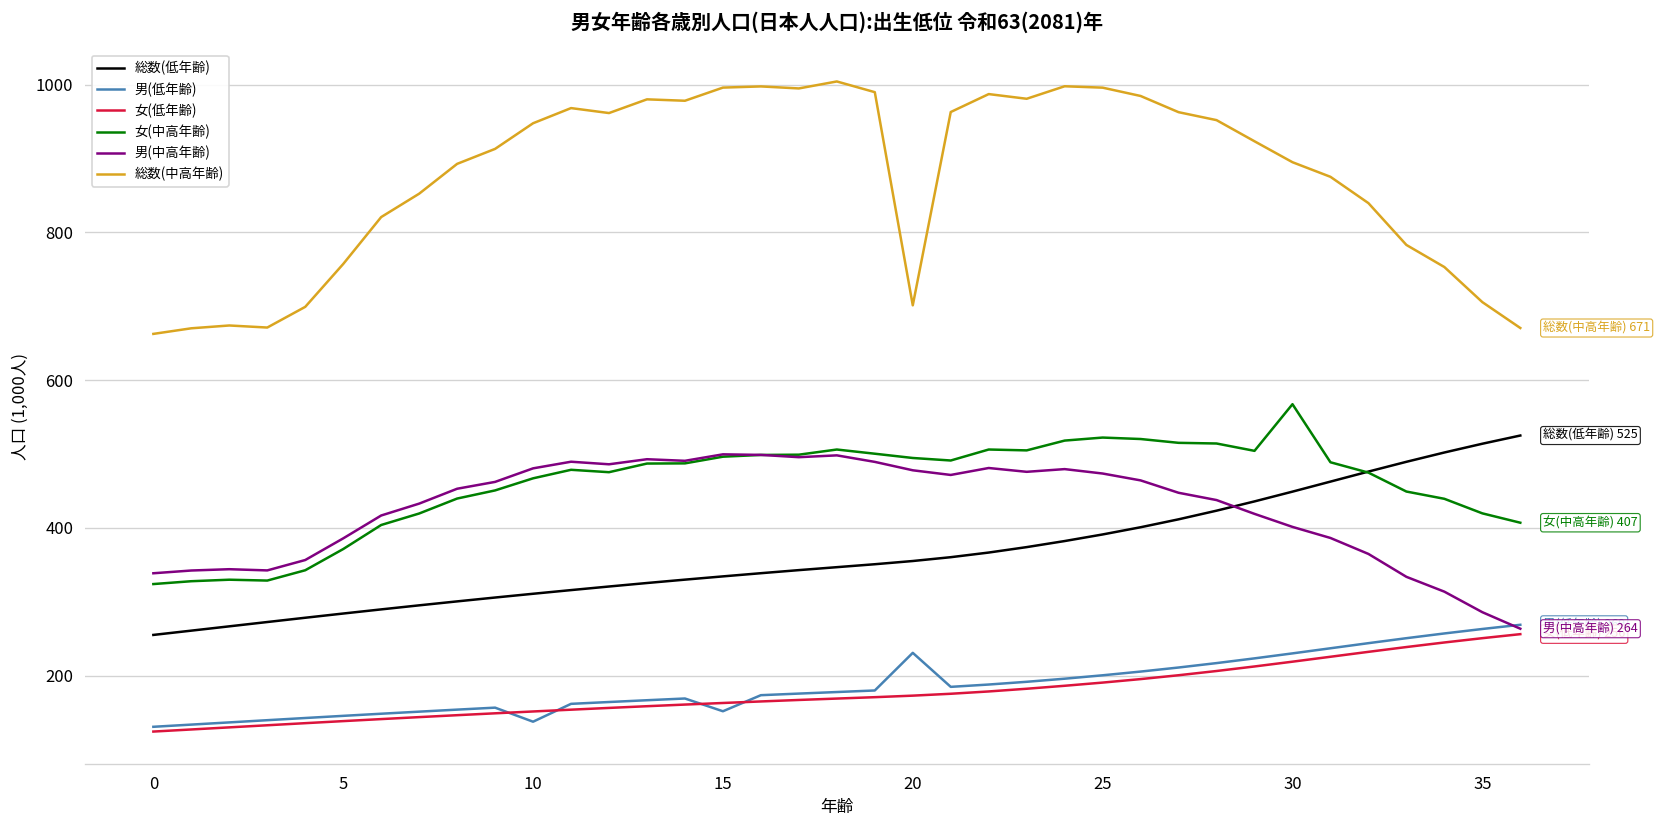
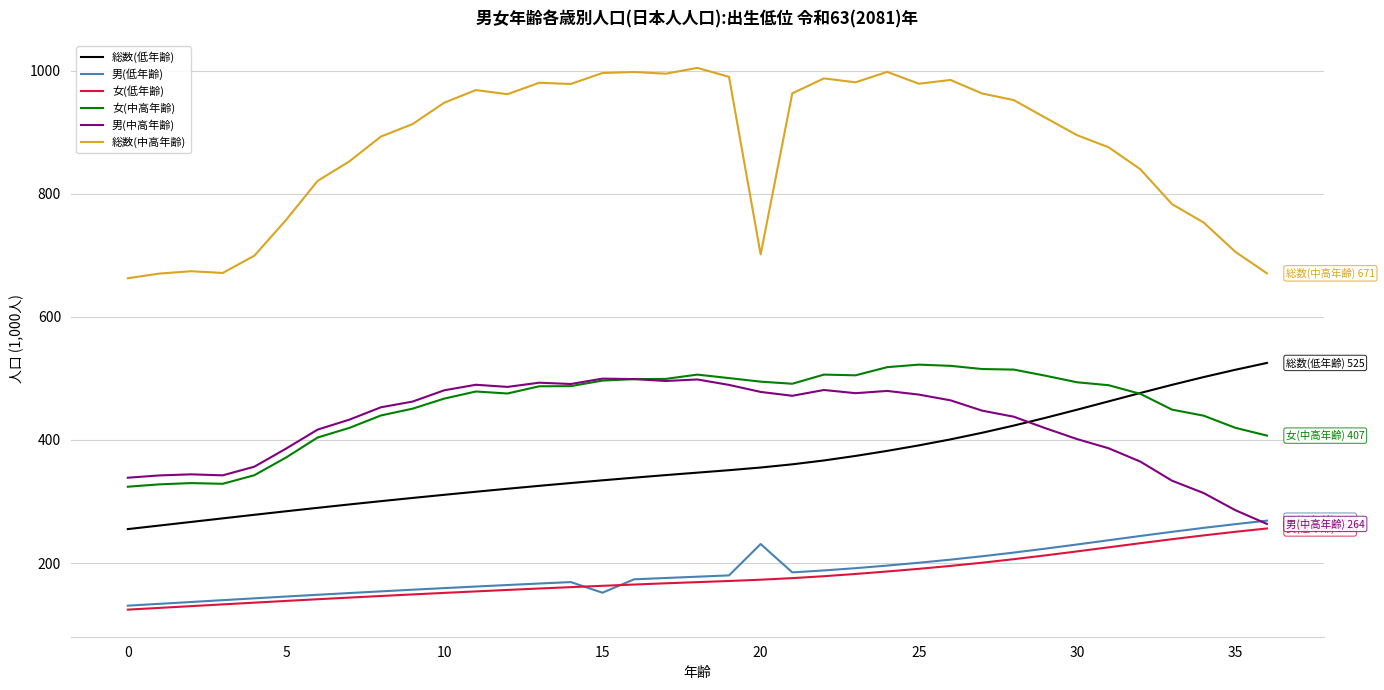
男(低年齢), 10: 140 -> 160
総数(中高年齢), 25: 1000 -> 980
女(中高年齢), 30: 570 -> 490
